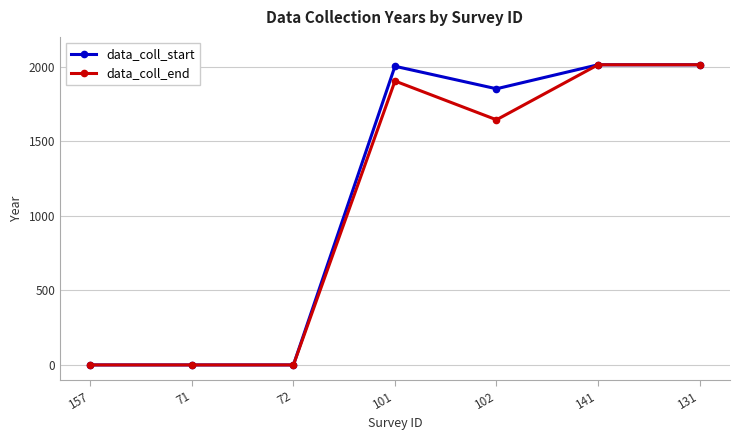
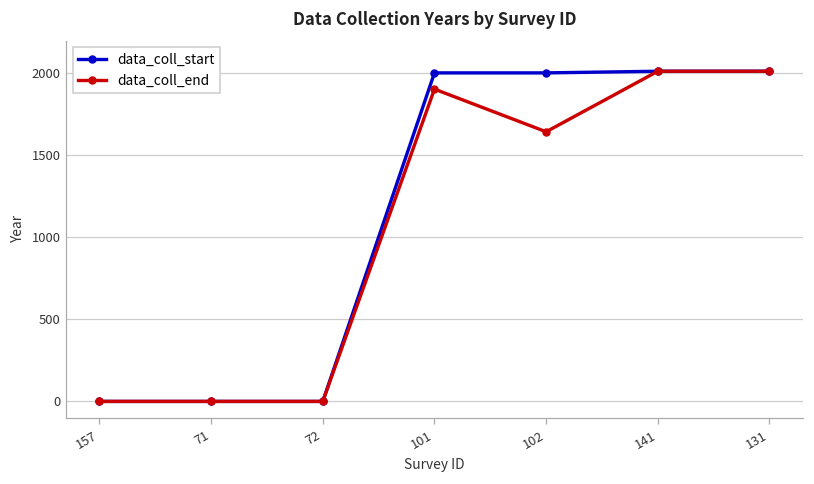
data_coll_start, 102: 1850 -> 2000
